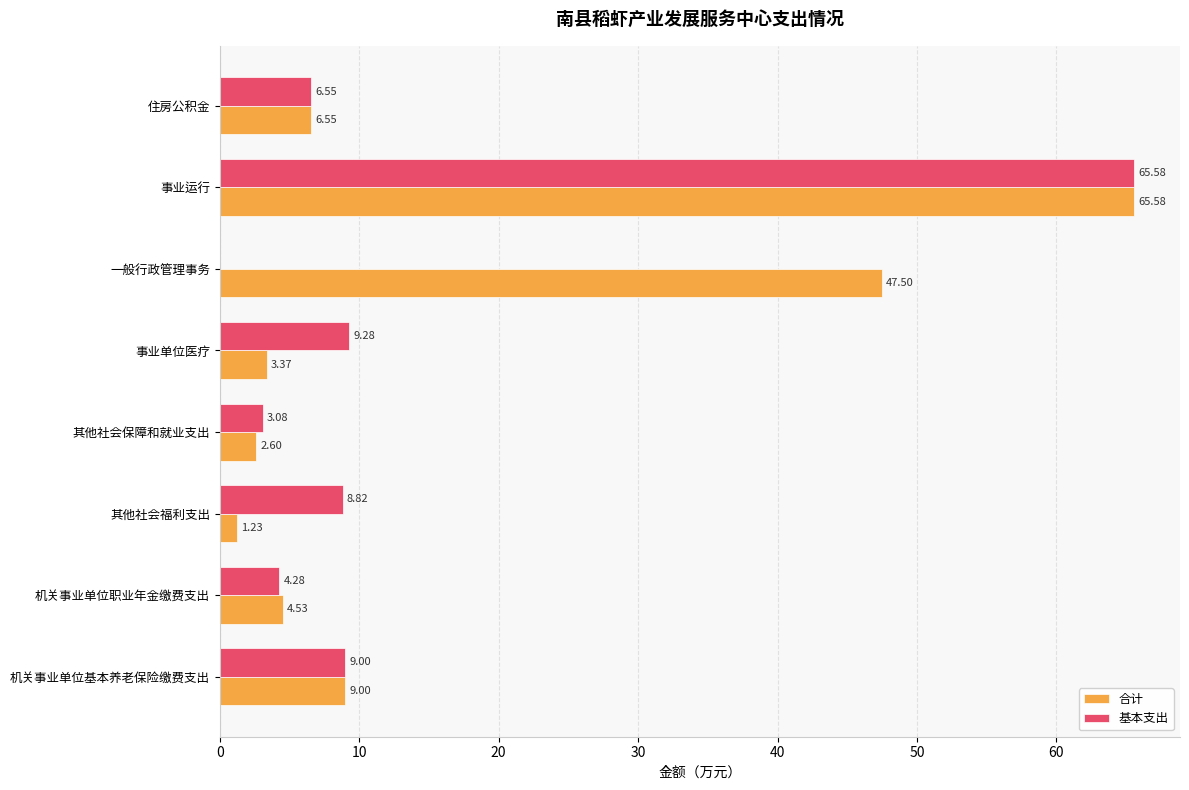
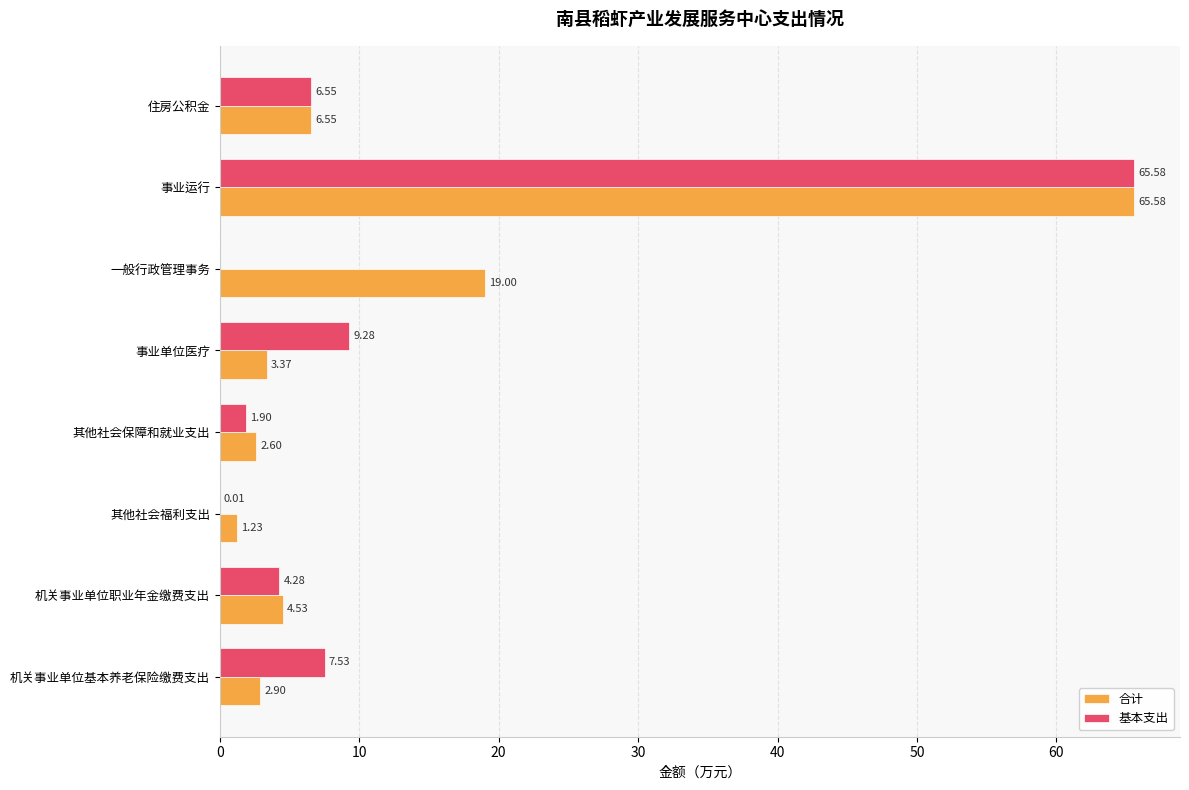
合计, 一般行政管理事务: 47.50 -> 19.00
基本支出, 其他社会保障和就业支出: 3.08 -> 1.90
基本支出, 其他社会福利支出: 8.82 -> 0.01
基本支出, 机关事业单位基本养老保险缴费支出: 9.00 -> 7.53
合计, 机关事业单位基本养老保险缴费支出: 9.00 -> 2.90
